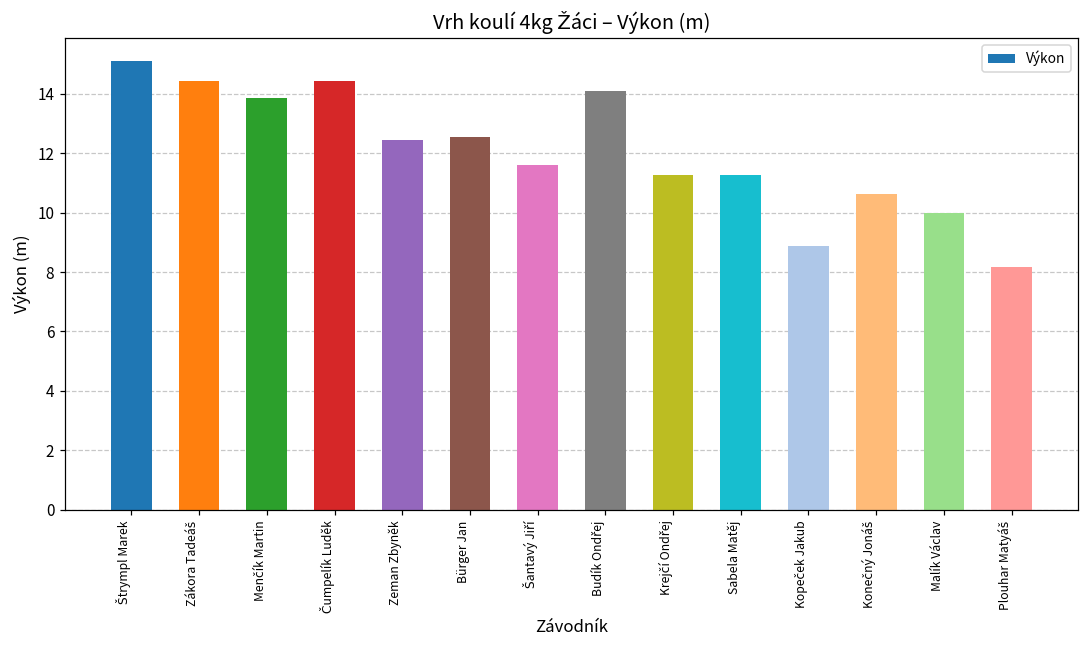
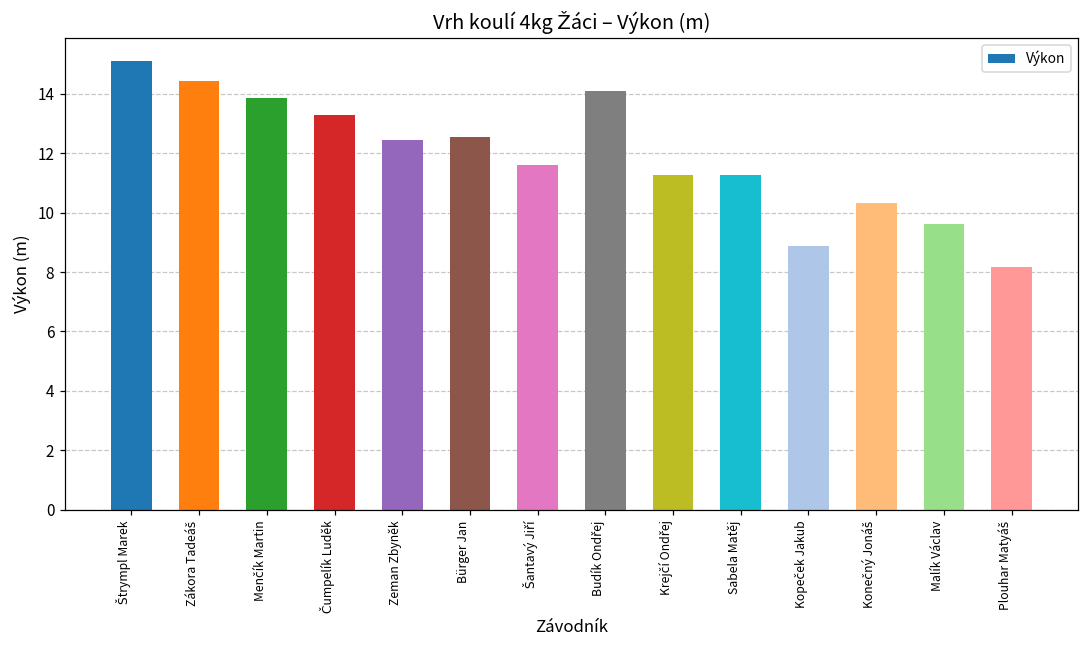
Čumpelík Luděk: 14.4 -> 13.3
Konečný Jonáš: 10.6 -> 10.3
Malík Václav: 10.0 -> 9.6
